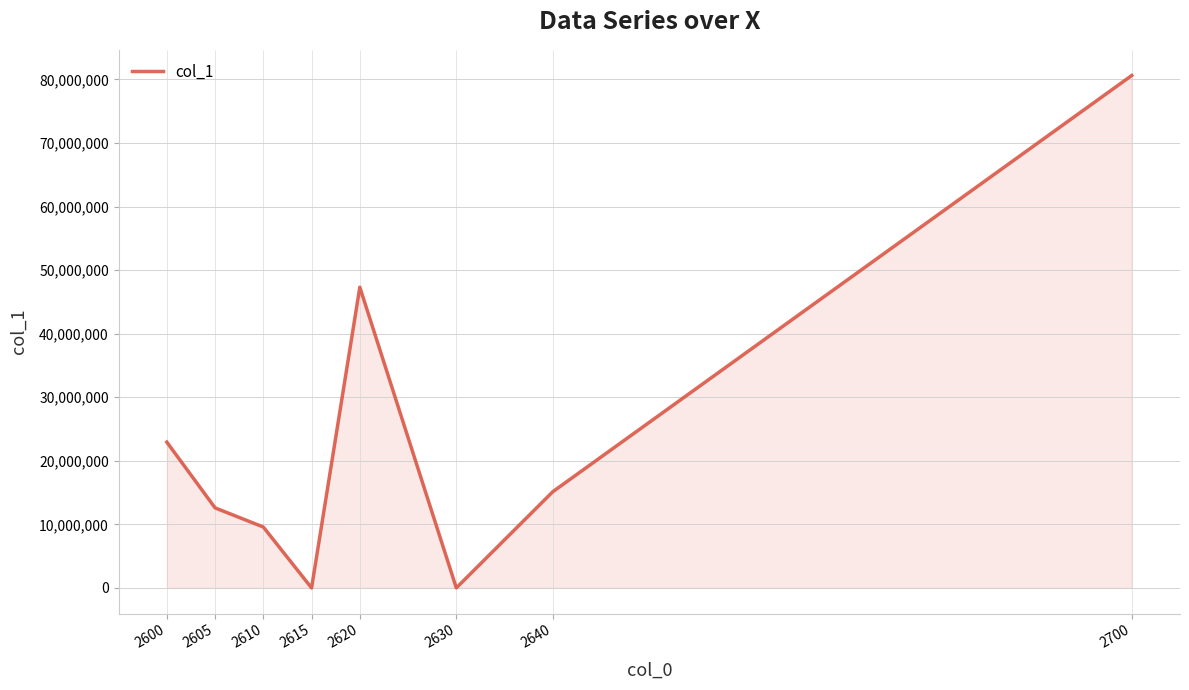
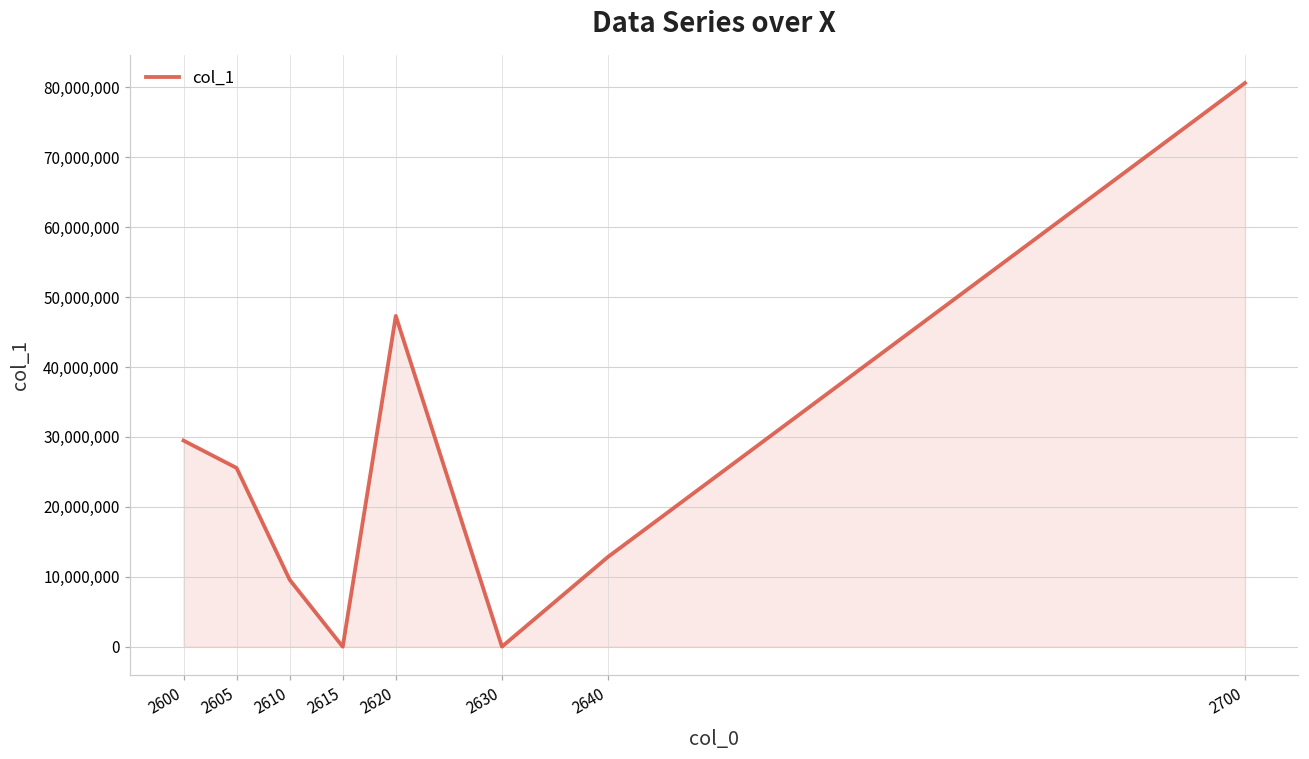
2600: 23,000,000 -> 29,000,000
2605: 13,000,000 -> 26,000,000
2640: 15,000,000 -> 13,000,000
